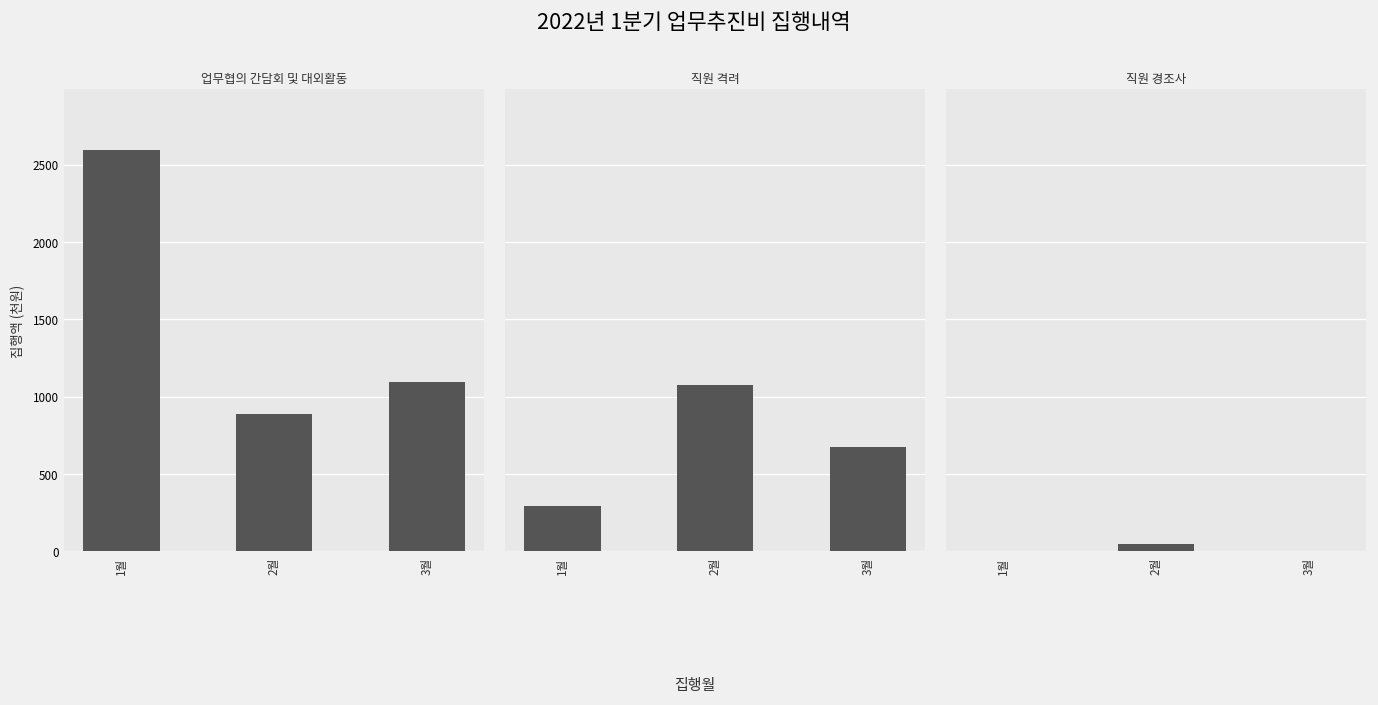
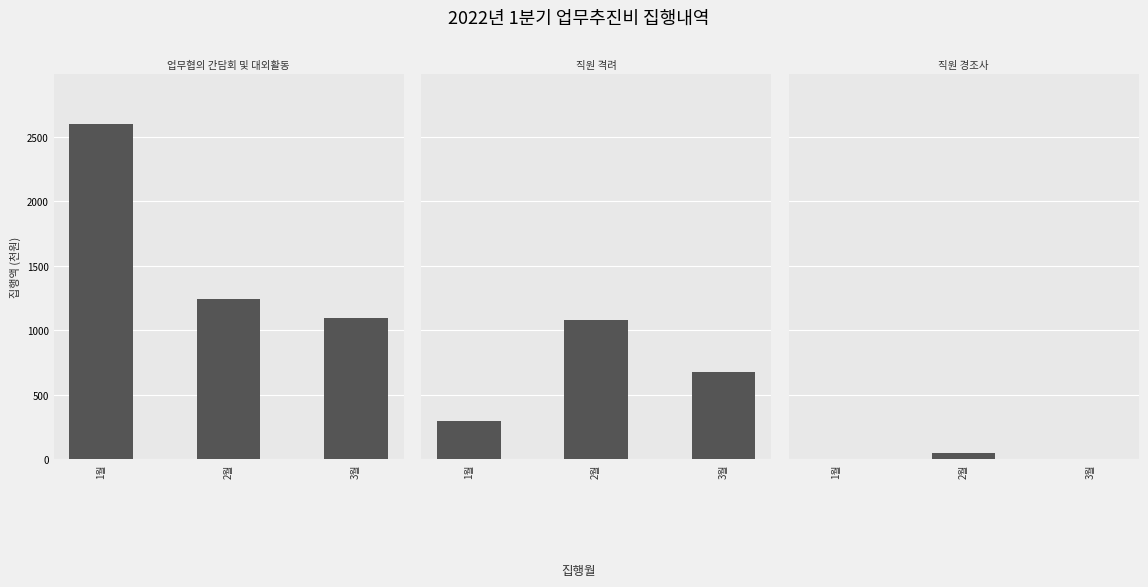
업무협의 간담회 및 대외활동, 2월: 890 -> 1240
